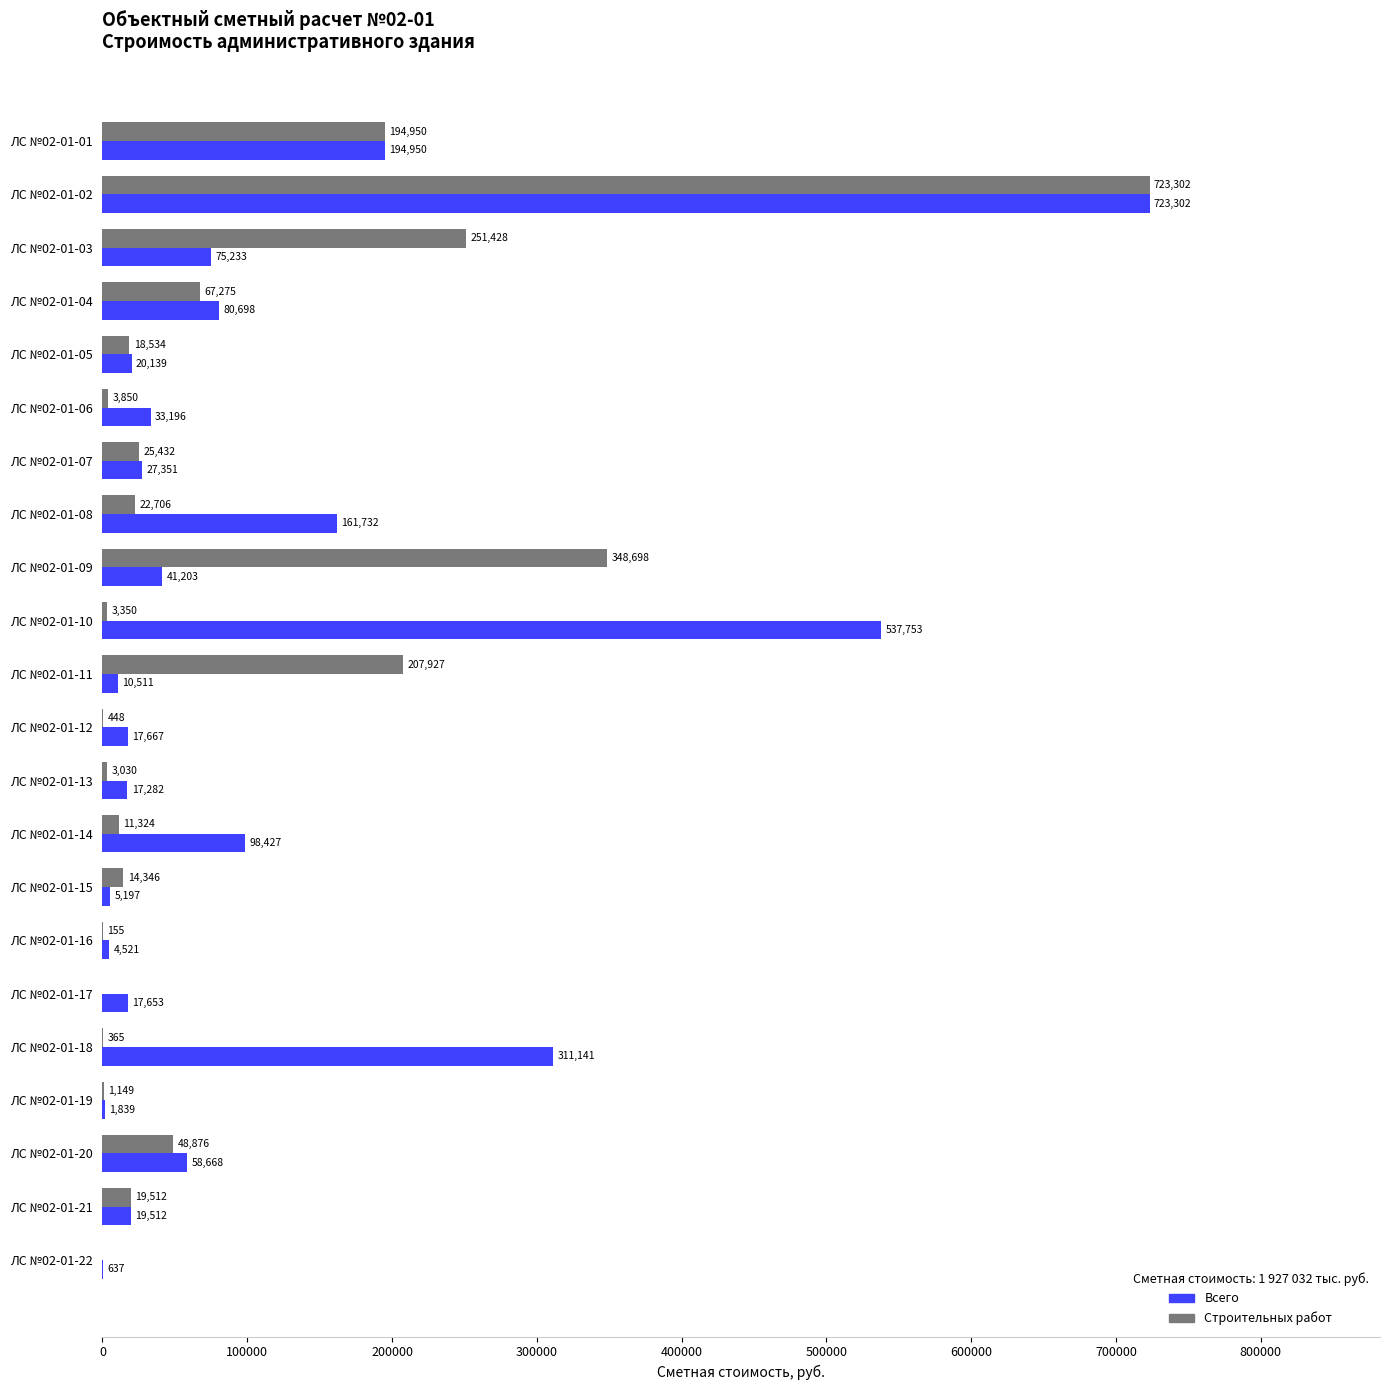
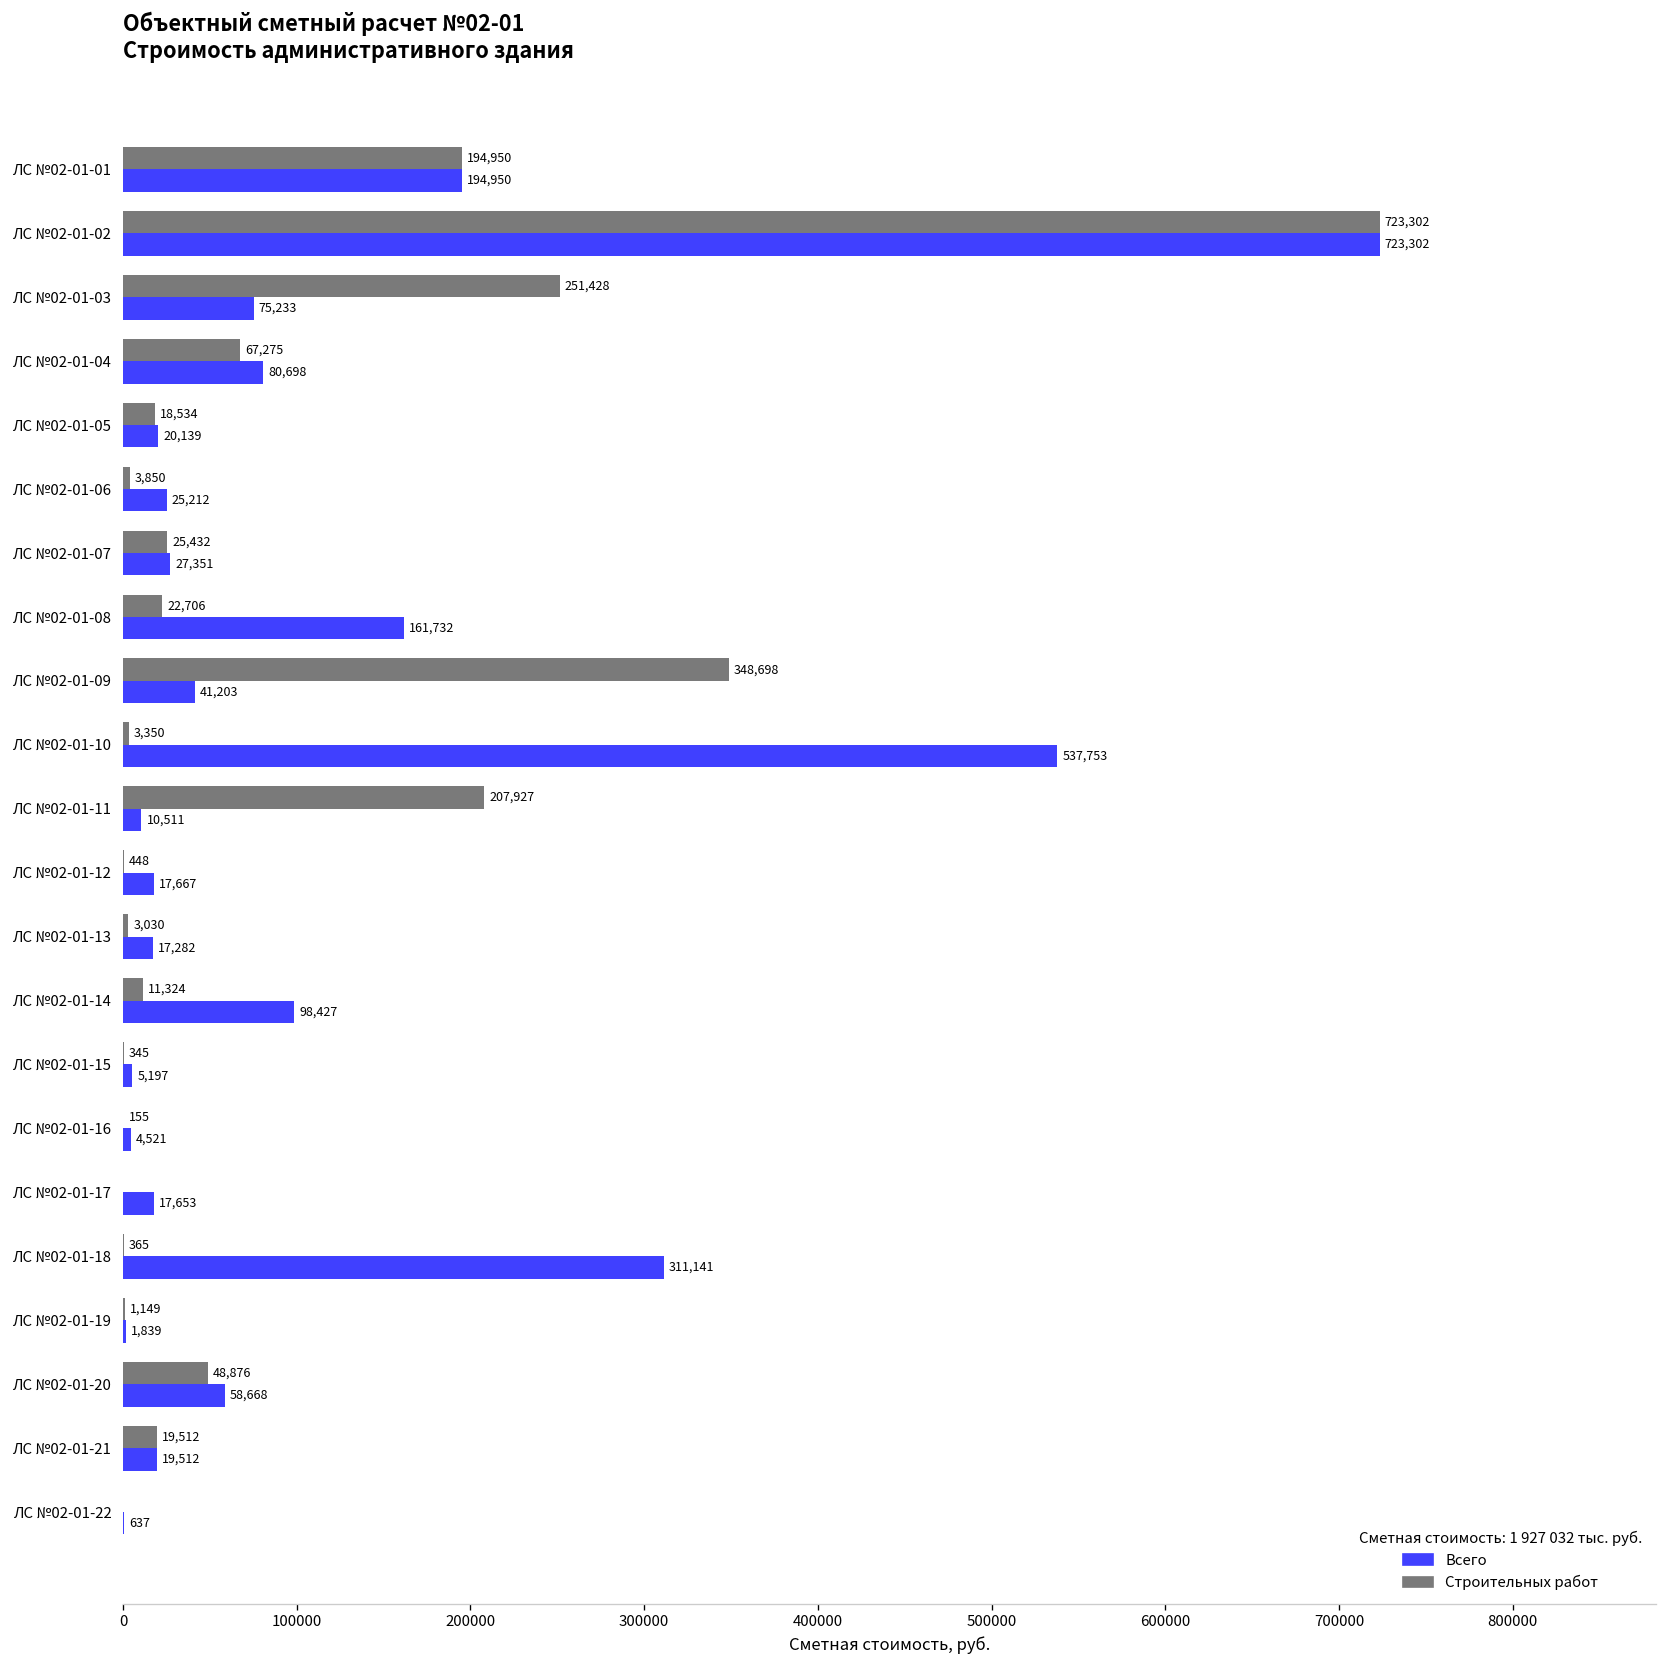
Всего, ЛС №02-01-06: 33,196 -> 25,212
Строительных работ, ЛС №02-01-15: 14,346 -> 345
